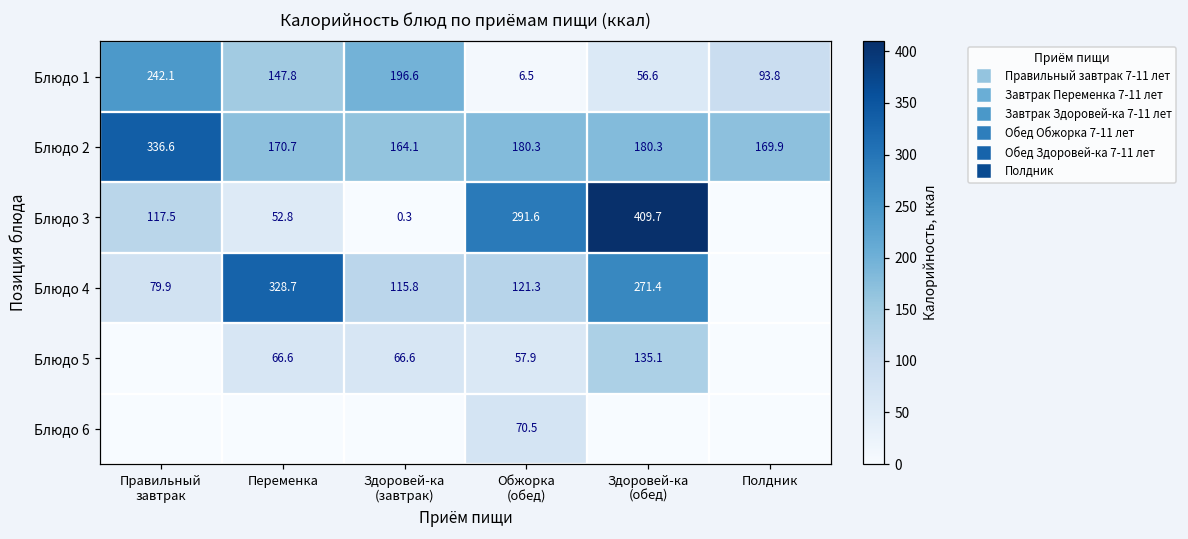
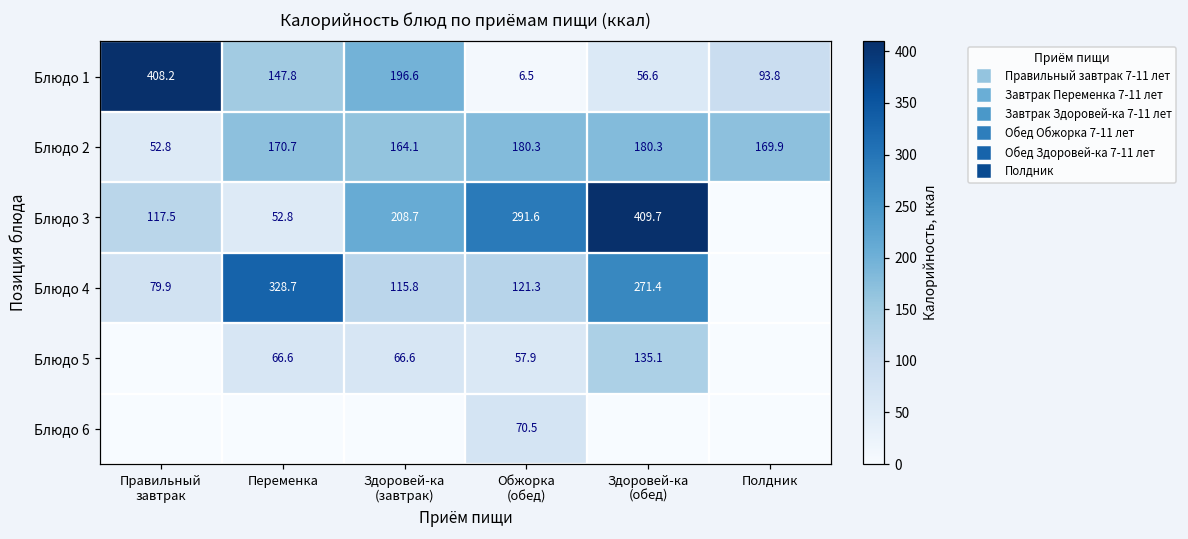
Блюдо 1, Правильный завтрак: 242.1 -> 408.2
Блюдо 2, Правильный завтрак: 336.6 -> 52.8
Блюдо 3, Здоровей-ка (завтрак): 0.3 -> 208.7
